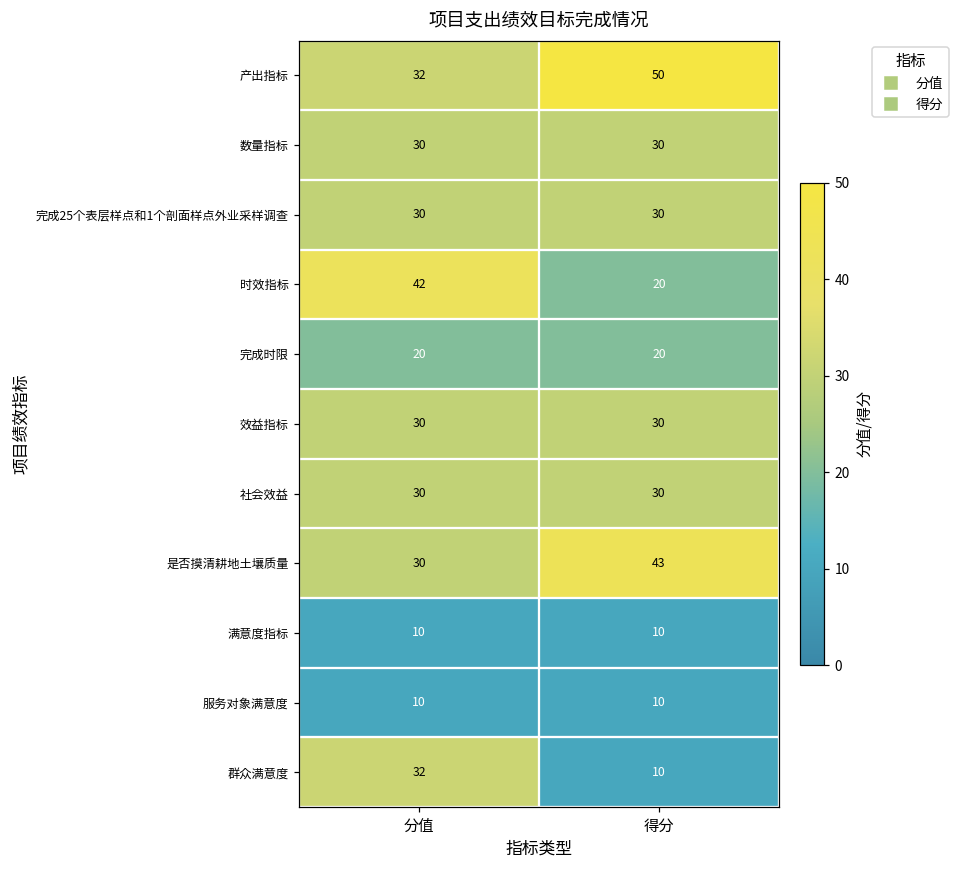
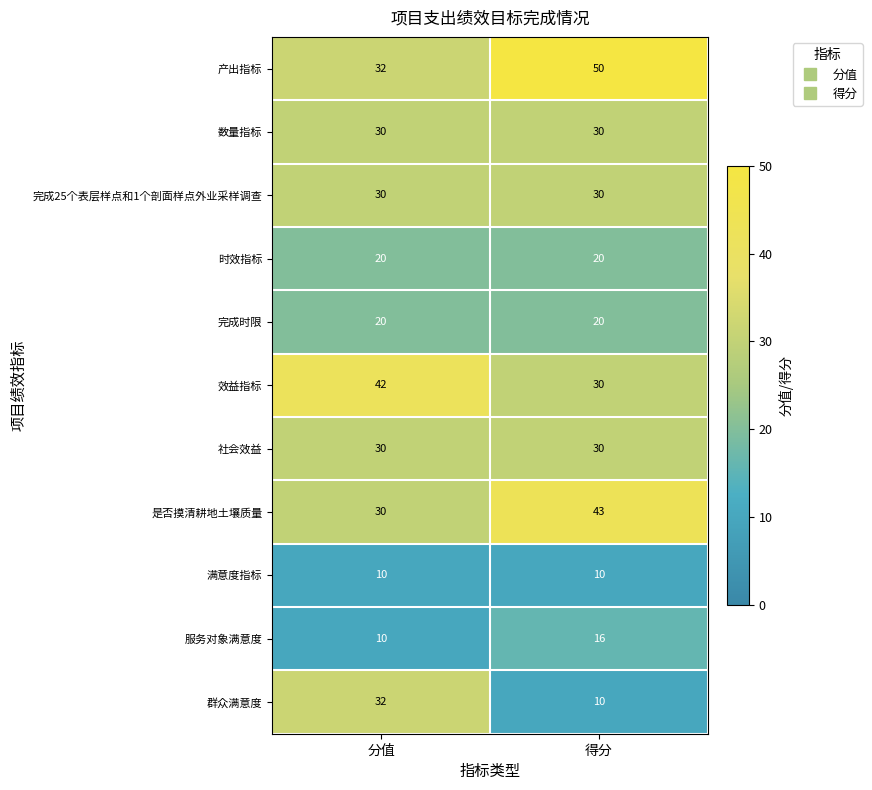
时效指标, 分值: 42 -> 20
效益指标, 分值: 30 -> 42
服务对象满意度, 得分: 10 -> 16
